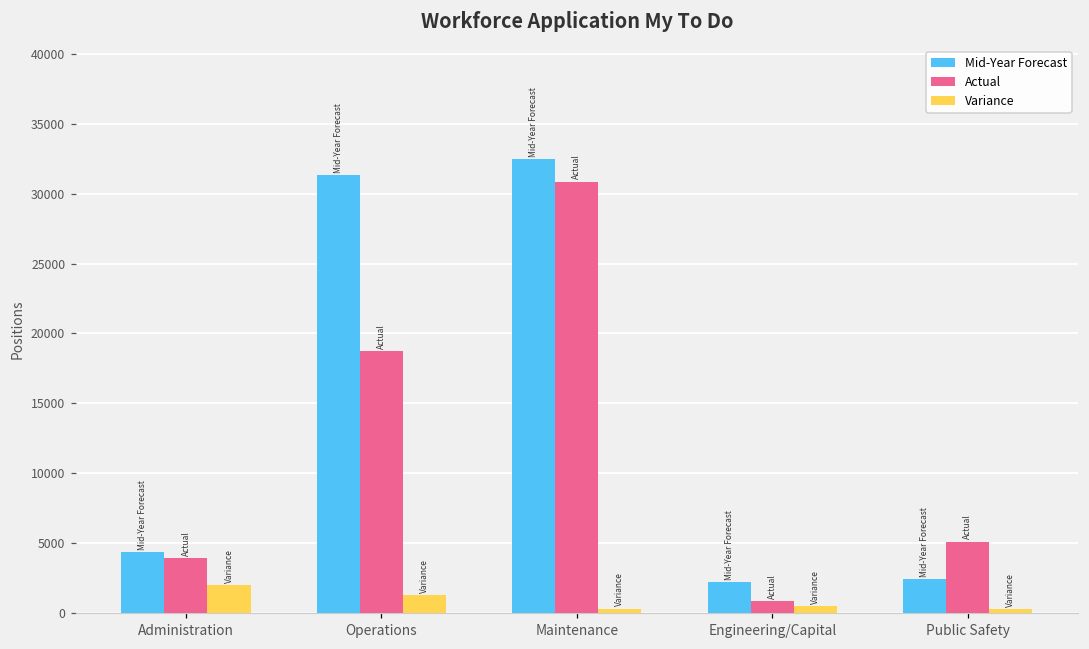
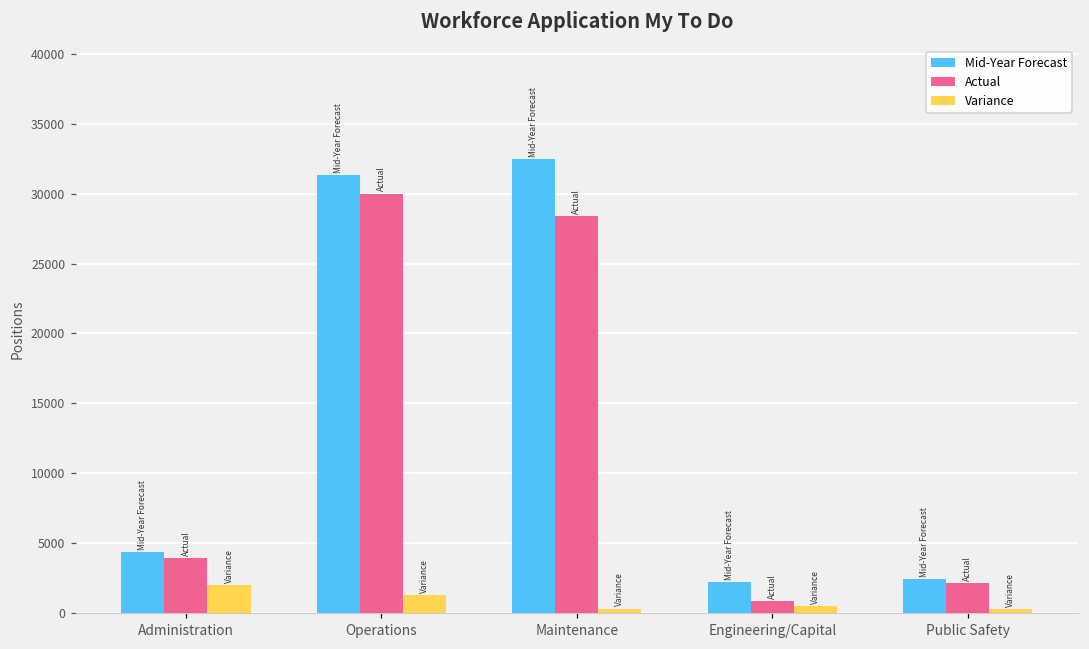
Actual, Operations: 18800 -> 30000
Actual, Maintenance: 30900 -> 28400
Actual, Public Safety: 5100 -> 2100
